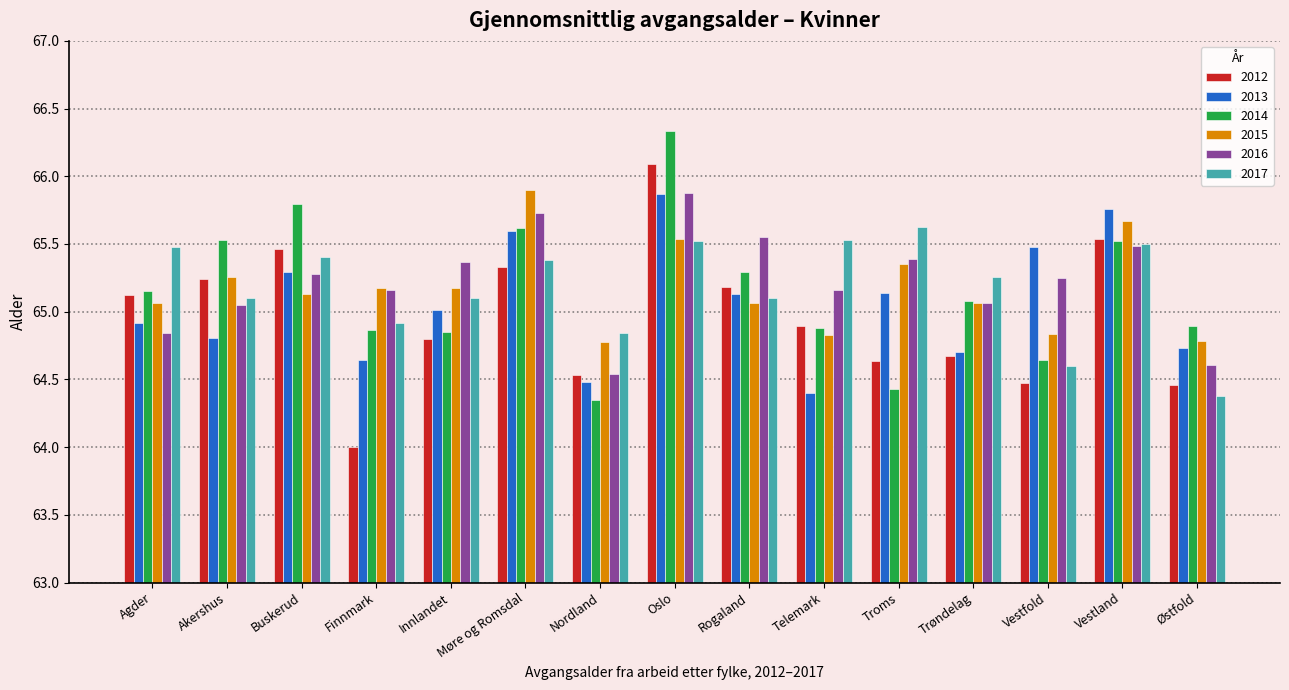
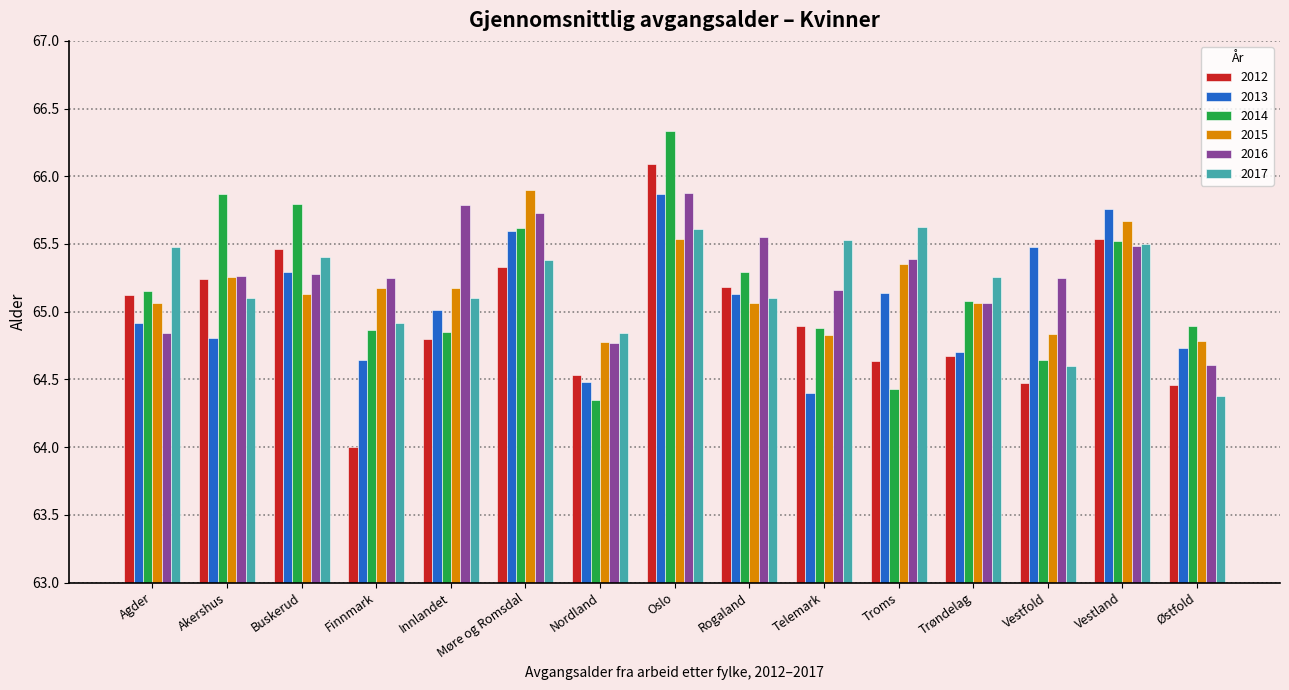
2014, Akershus: 65.53 -> 65.87
2016, Akershus: 65.05 -> 65.26
2016, Finnmark: 65.16 -> 65.25
2016, Innlandet: 65.36 -> 65.79
2016, Nordland: 64.54 -> 64.77
2017, Oslo: 65.52 -> 65.61
